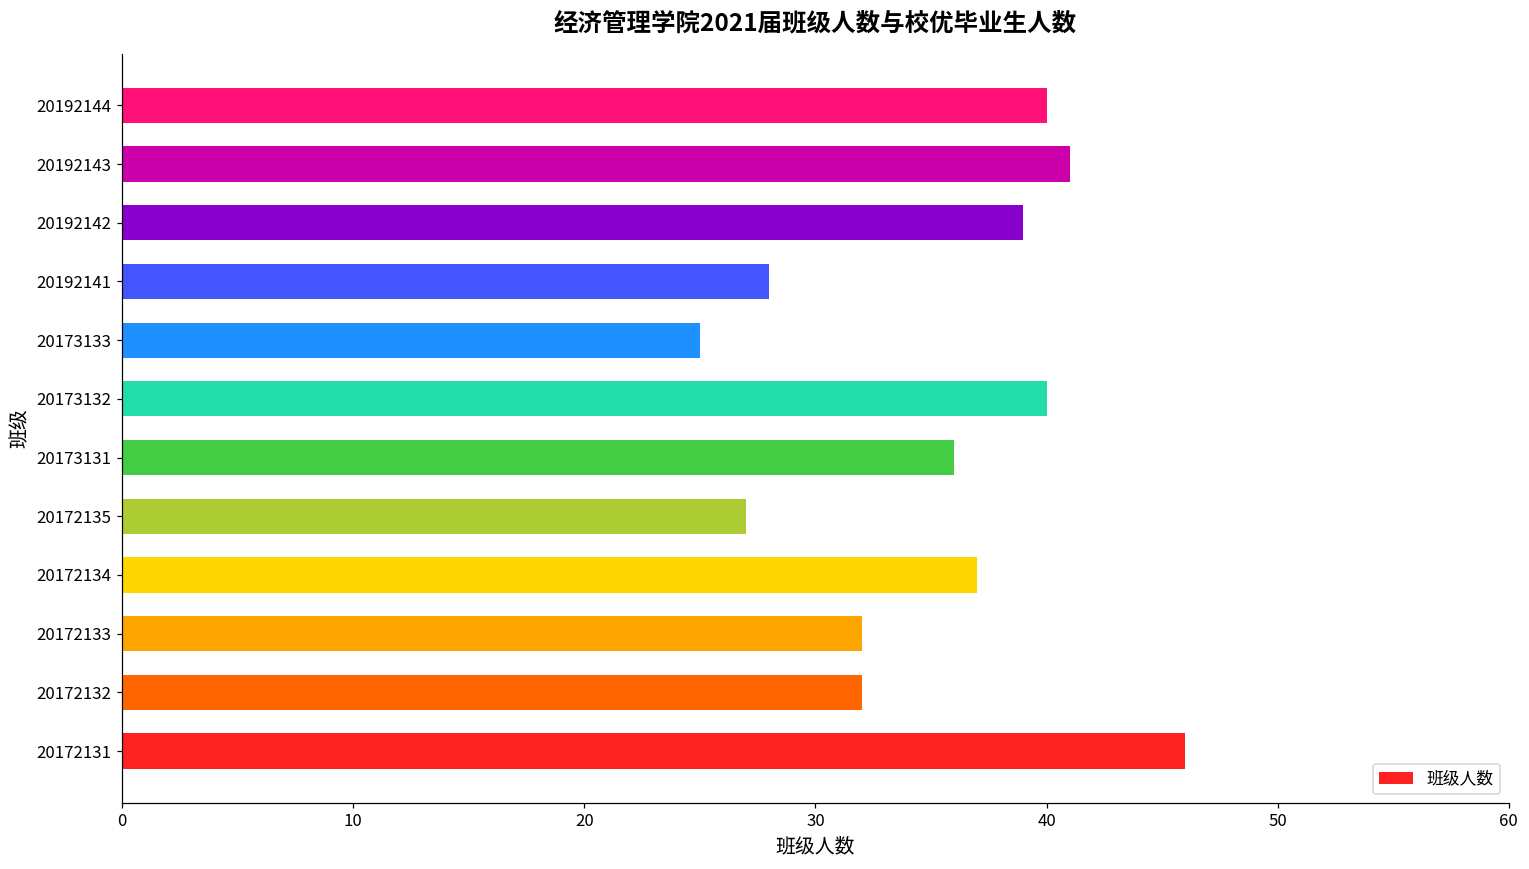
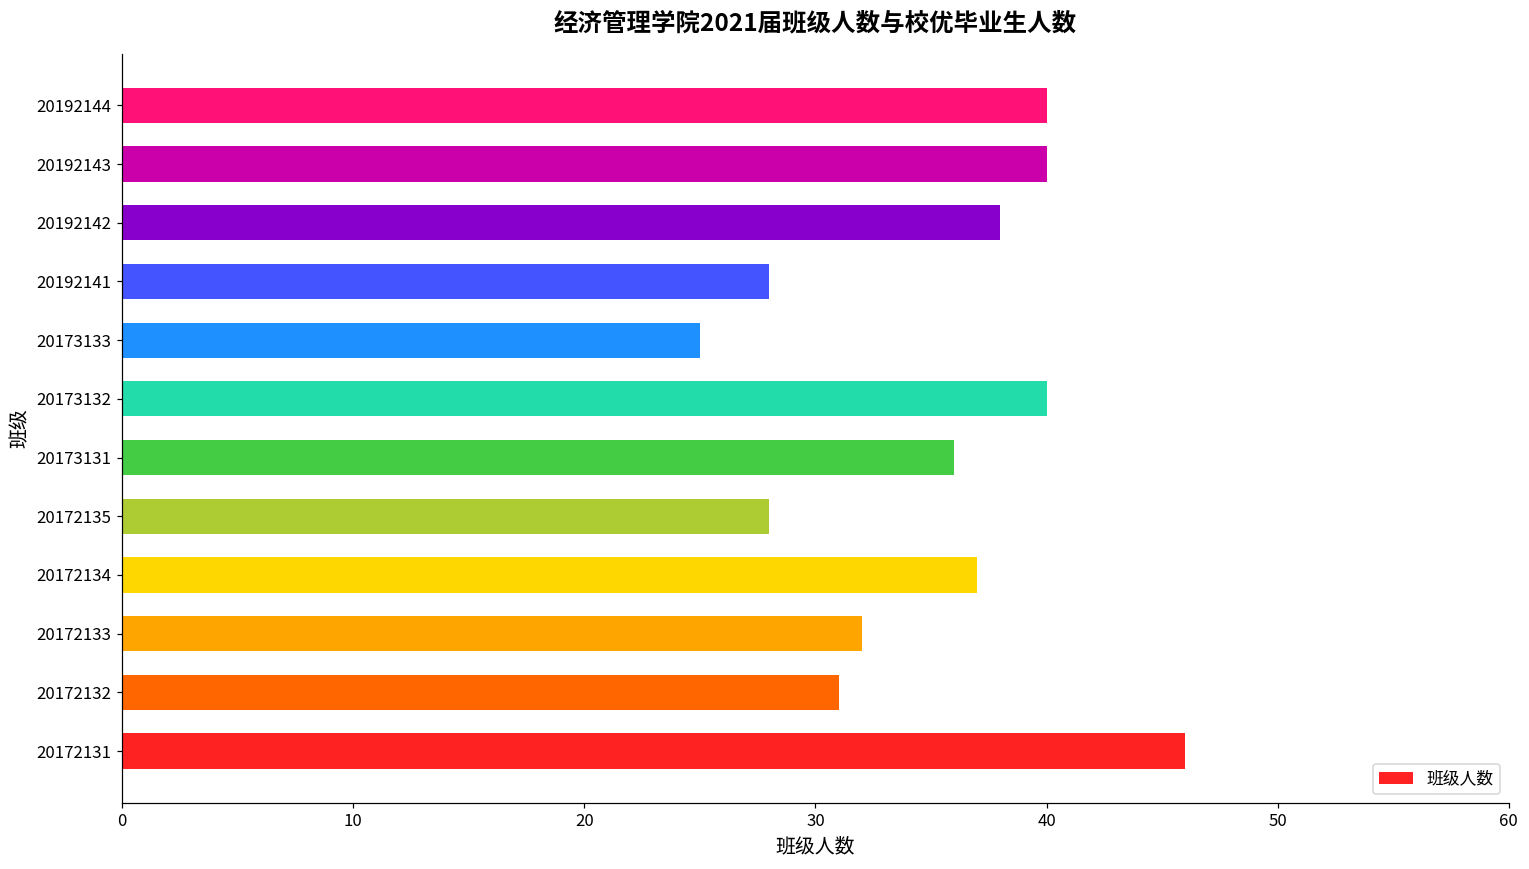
20192143: 41 -> 40
20192142: 39 -> 38
20172135: 27 -> 28
20172132: 32 -> 31
